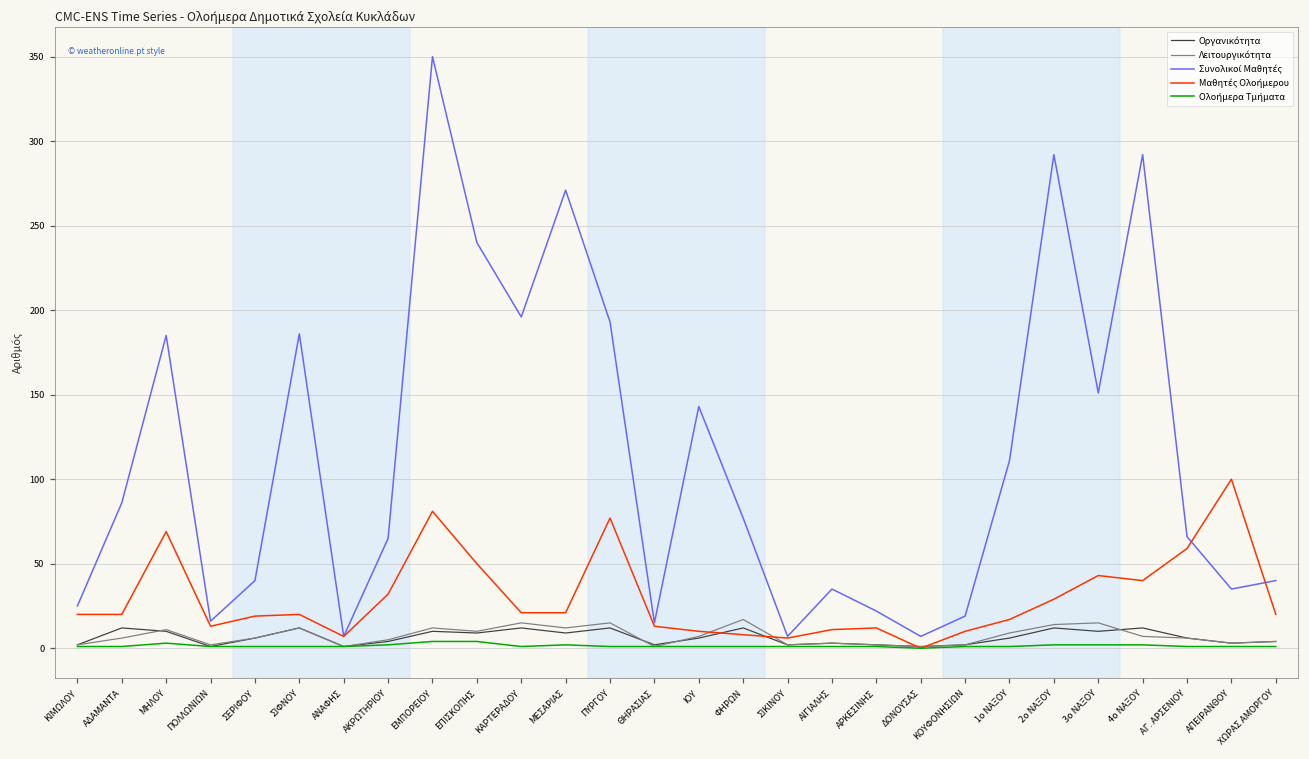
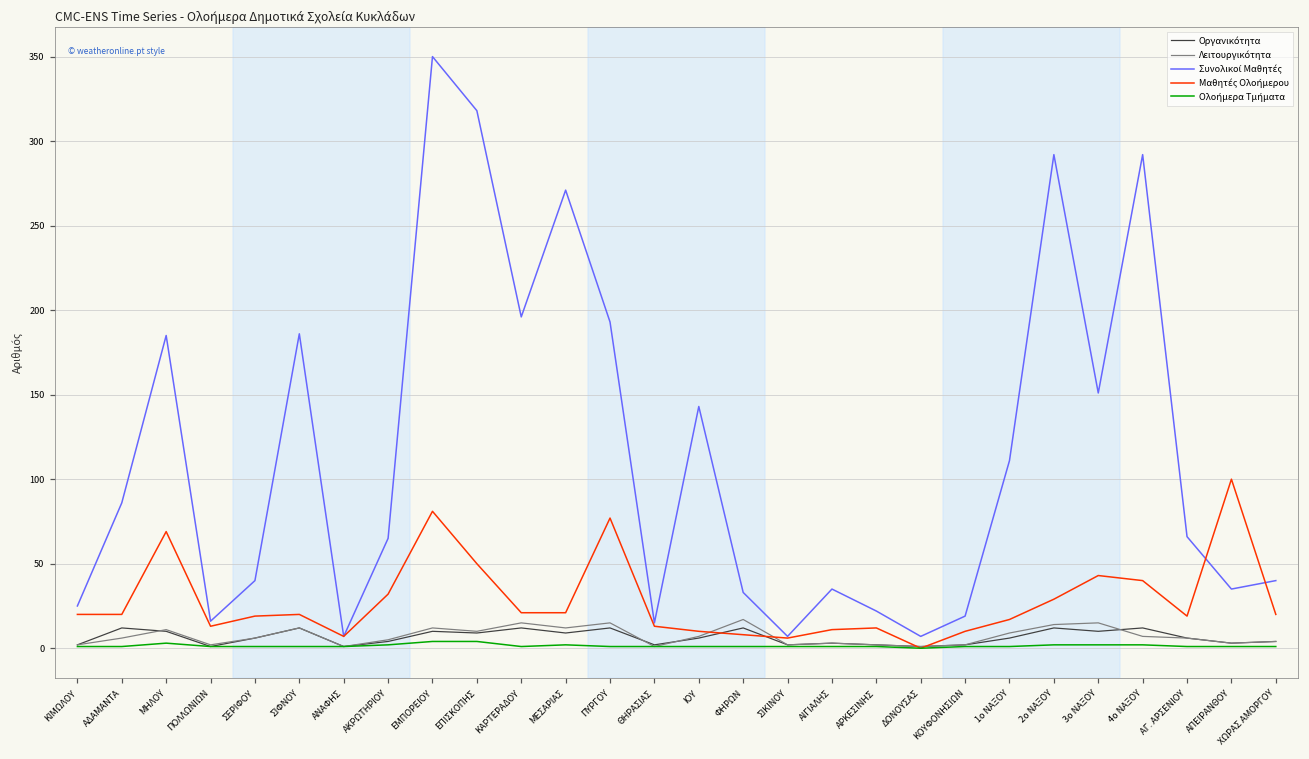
Συνολικοί Μαθητές, ΕΠΙΣΚΟΠΗΣ: 240 -> 318
Συνολικοί Μαθητές, ΦΗΡΩΝ: 77 -> 33
Μαθητές Ολοήμερου, ΑΓ. ΑΡΣΕΝΙΟΥ: 59 -> 19
